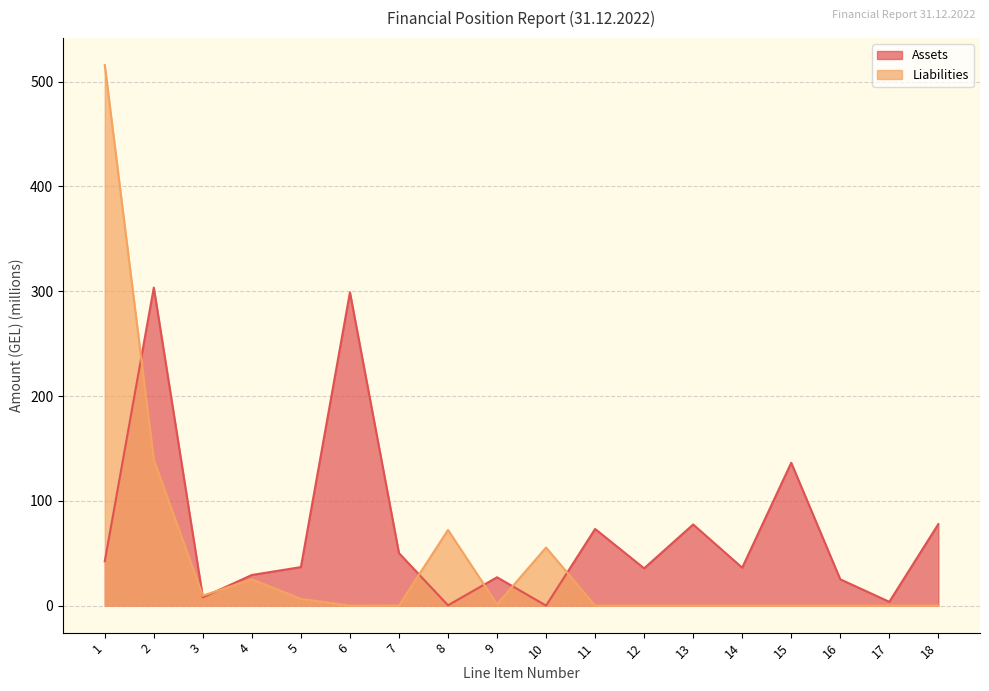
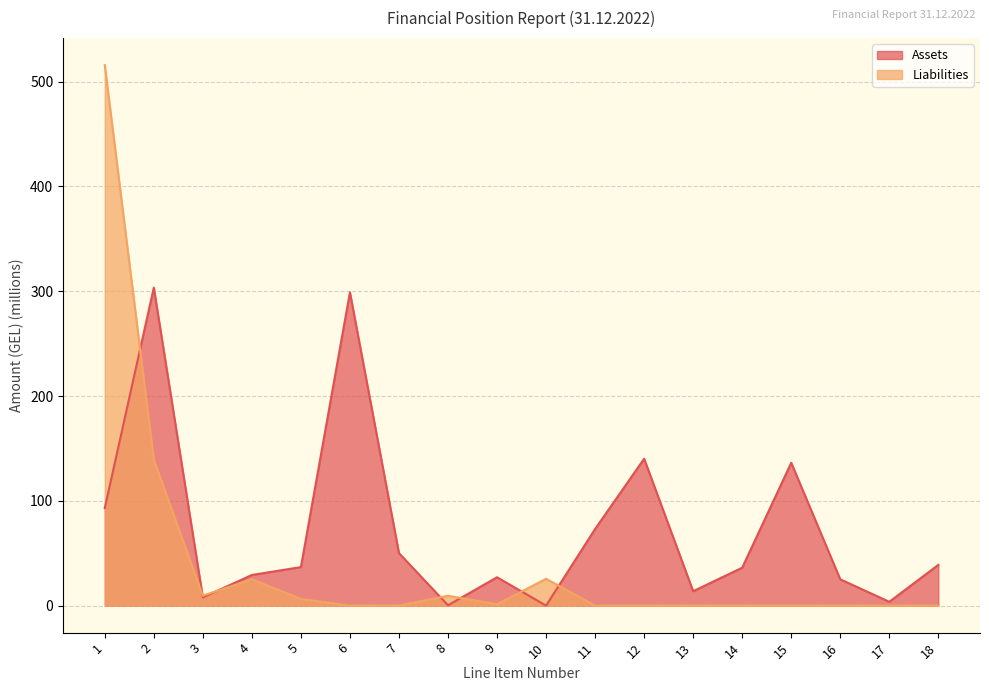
Assets, 1: 42 -> 93
Liabilities, 8: 72 -> 9
Liabilities, 10: 55 -> 26
Assets, 12: 36 -> 140
Assets, 13: 77 -> 14
Assets, 18: 78 -> 39
